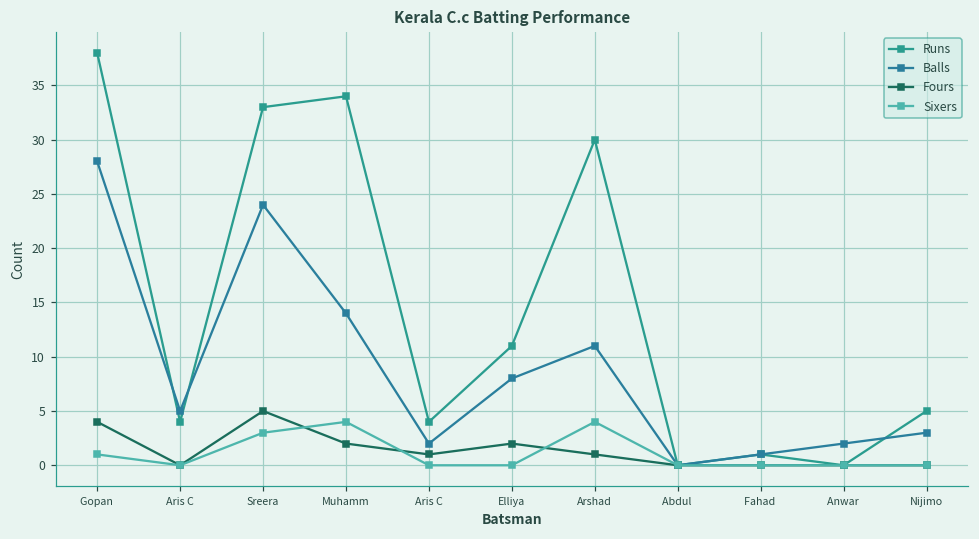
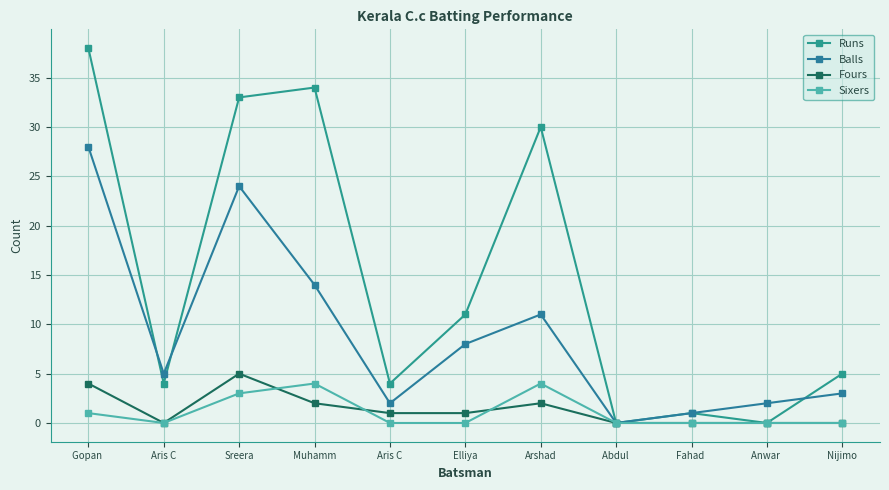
Fours, Elliya: 2 -> 1
Fours, Arshad: 1 -> 2
